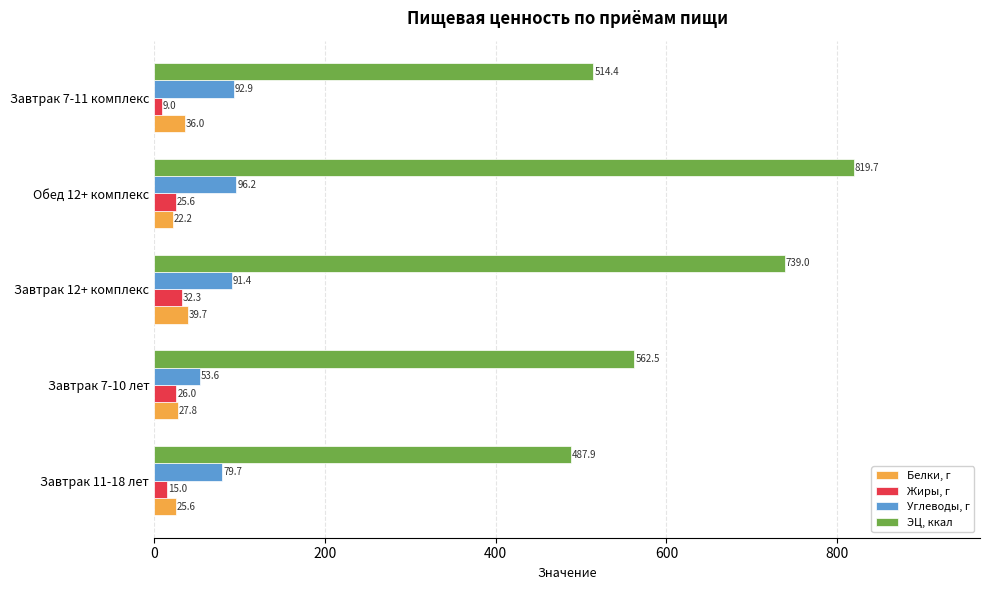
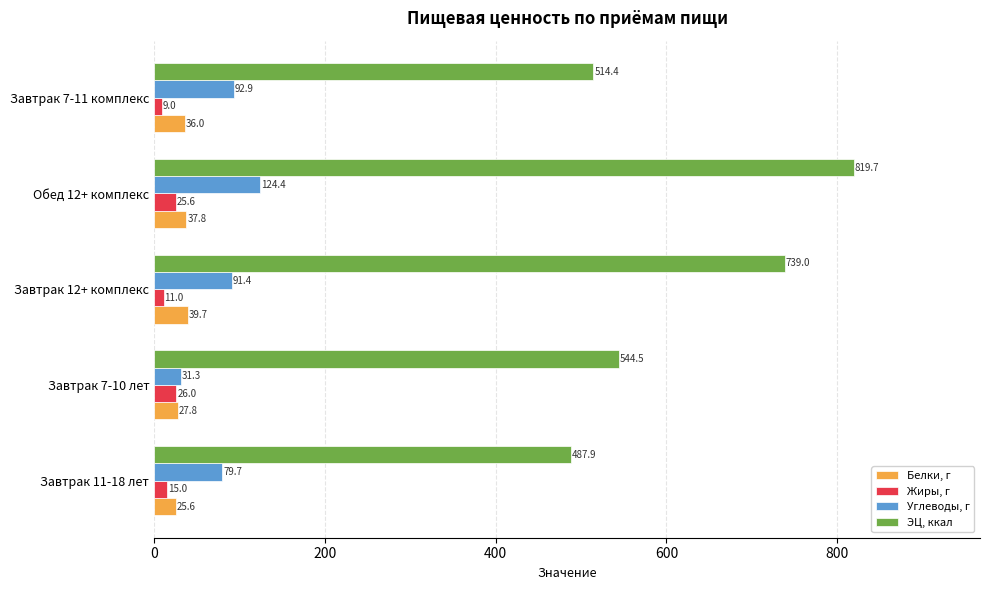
Углеводы, г, Обед 12+ комплекс: 96.2 -> 124.4
Белки, г, Обед 12+ комплекс: 22.2 -> 37.8
Жиры, г, Завтрак 12+ комплекс: 32.3 -> 11.0
ЭЦ, ккал, Завтрак 7-10 лет: 562.5 -> 544.5
Углеводы, г, Завтрак 7-10 лет: 53.6 -> 31.3
